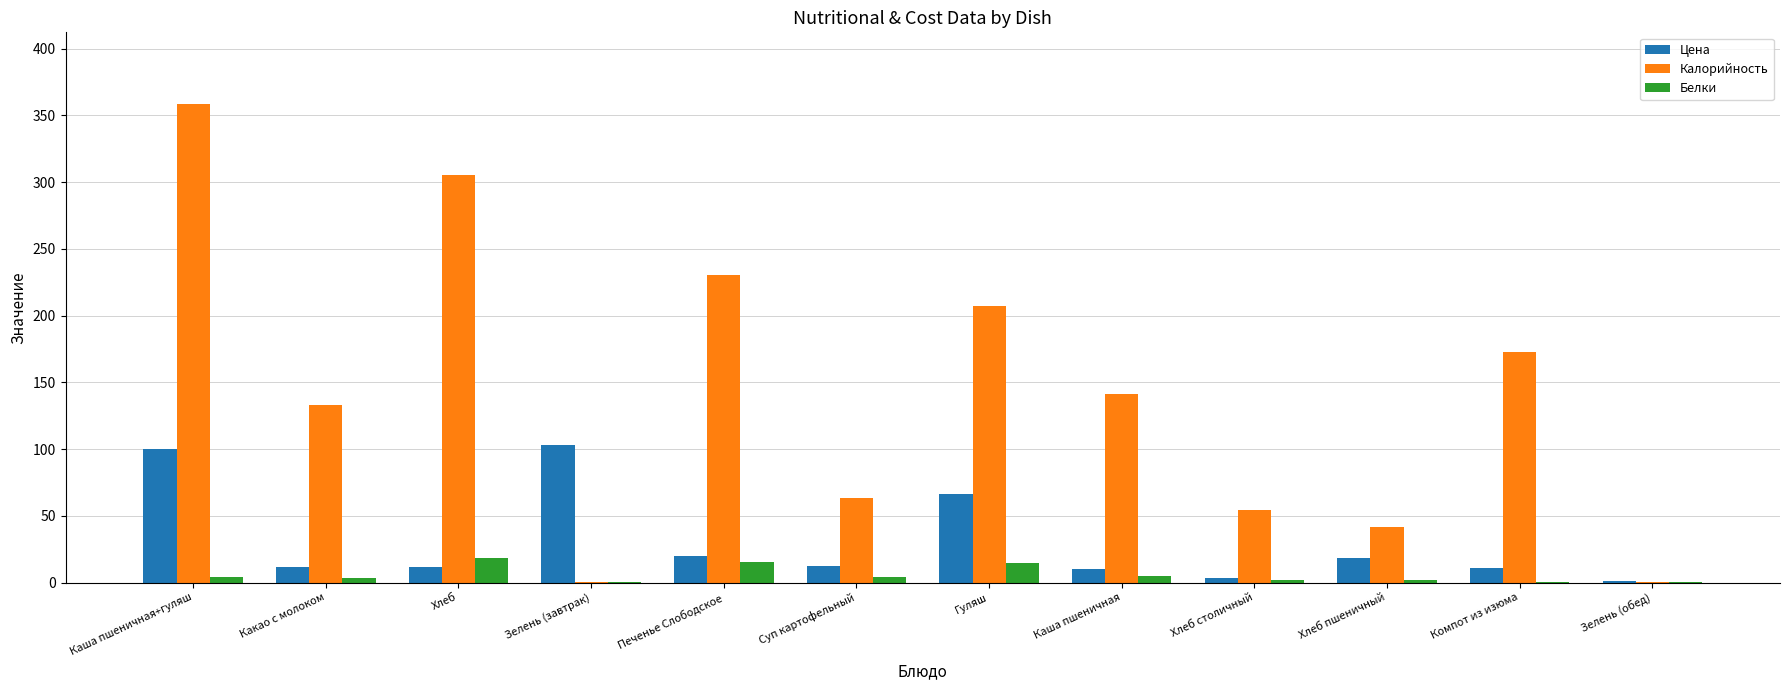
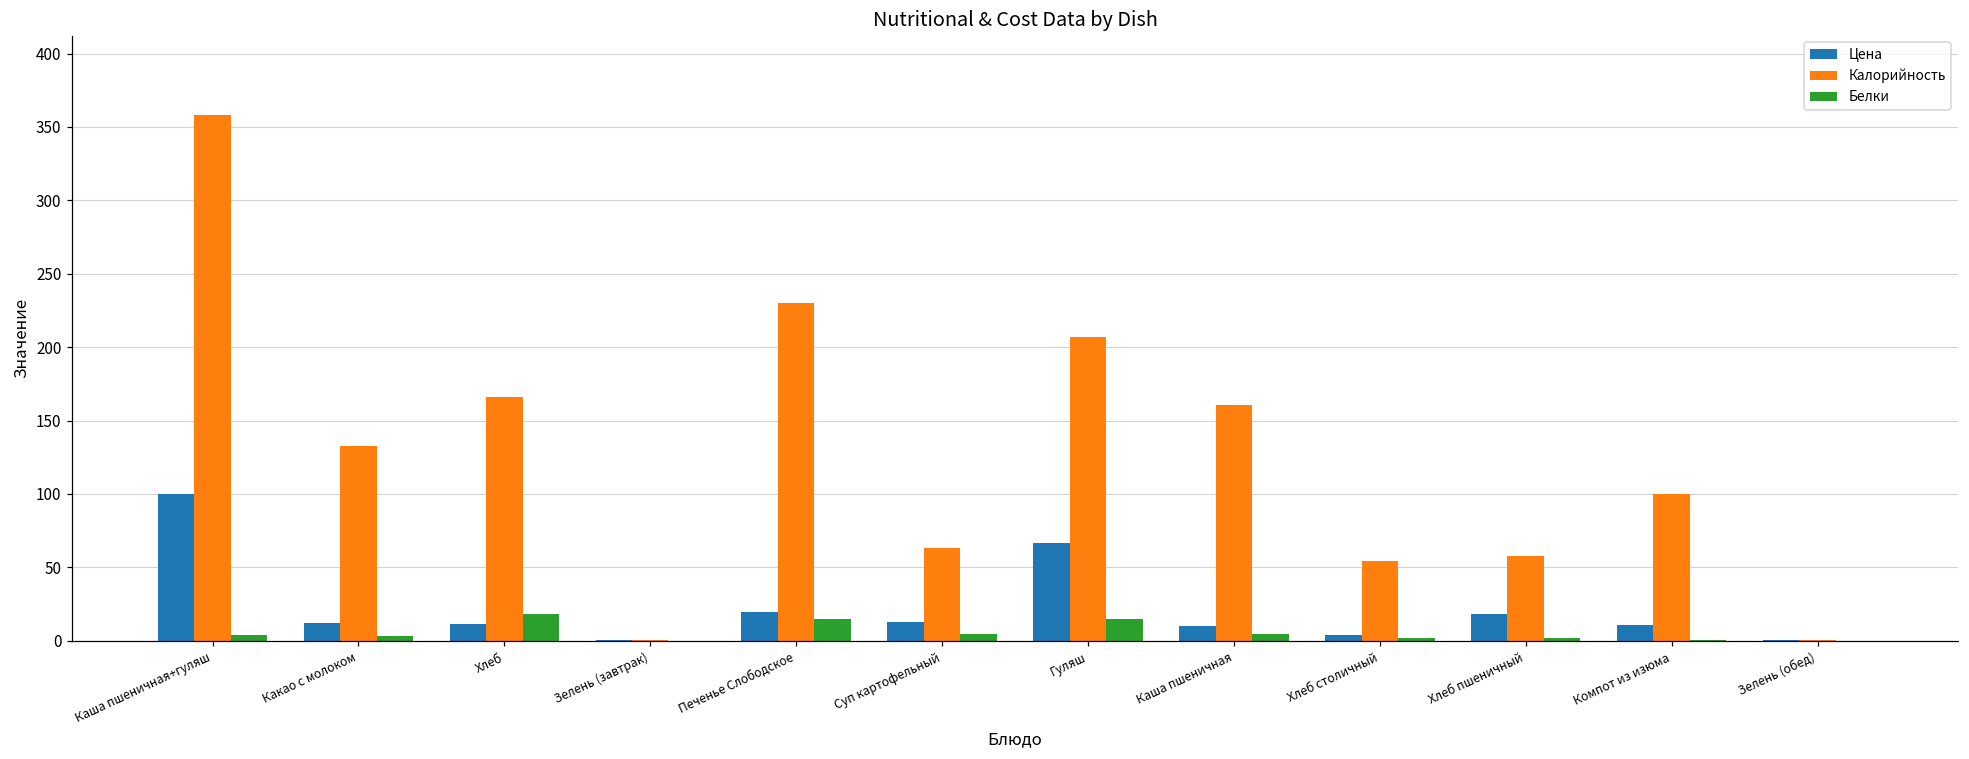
Калорийность, Хлеб: 305 -> 166
Цена, Зелень (завтрак): 103 -> 0
Калорийность, Каша пшеничная: 141 -> 161
Калорийность, Хлеб пшеничный: 42 -> 58
Калорийность, Компот из изюма: 173 -> 100
